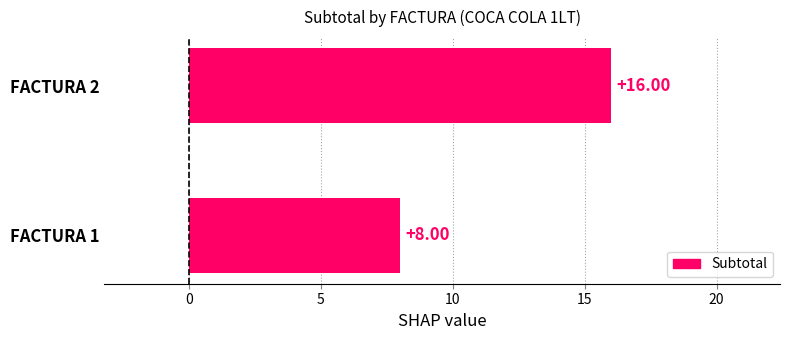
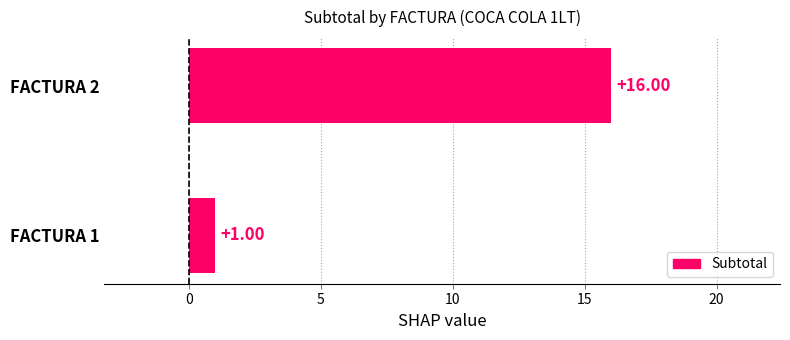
FACTURA 1: +8.00 -> +1.00
